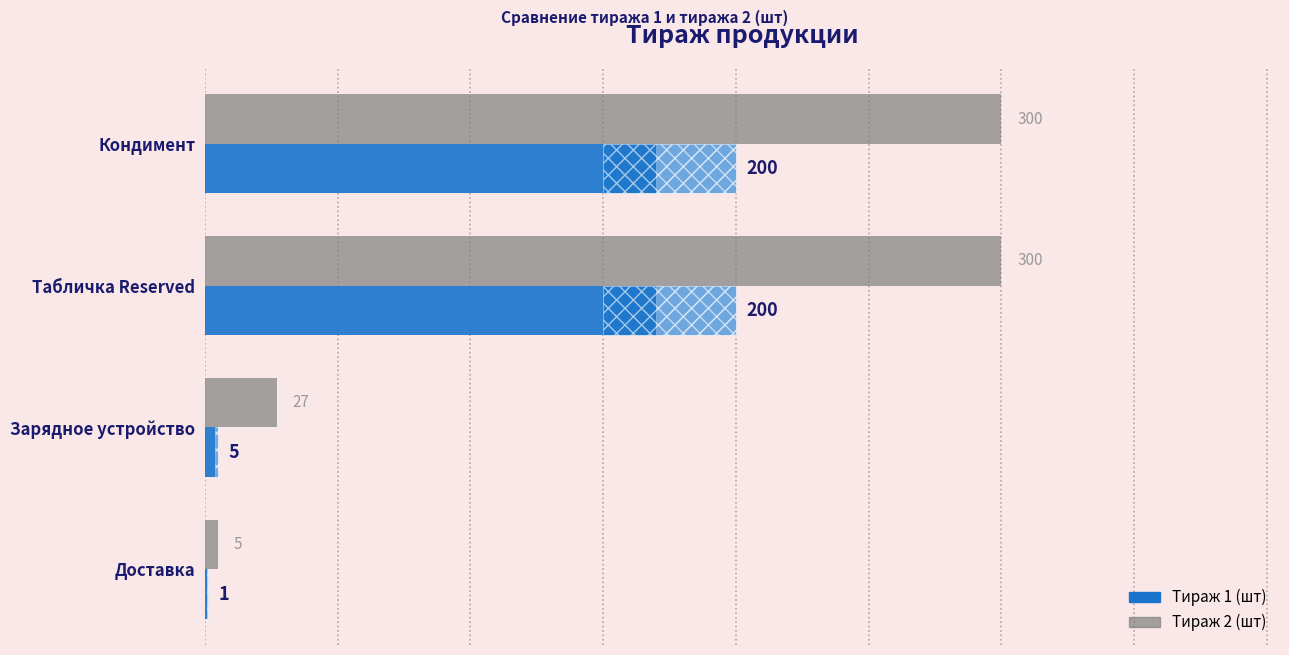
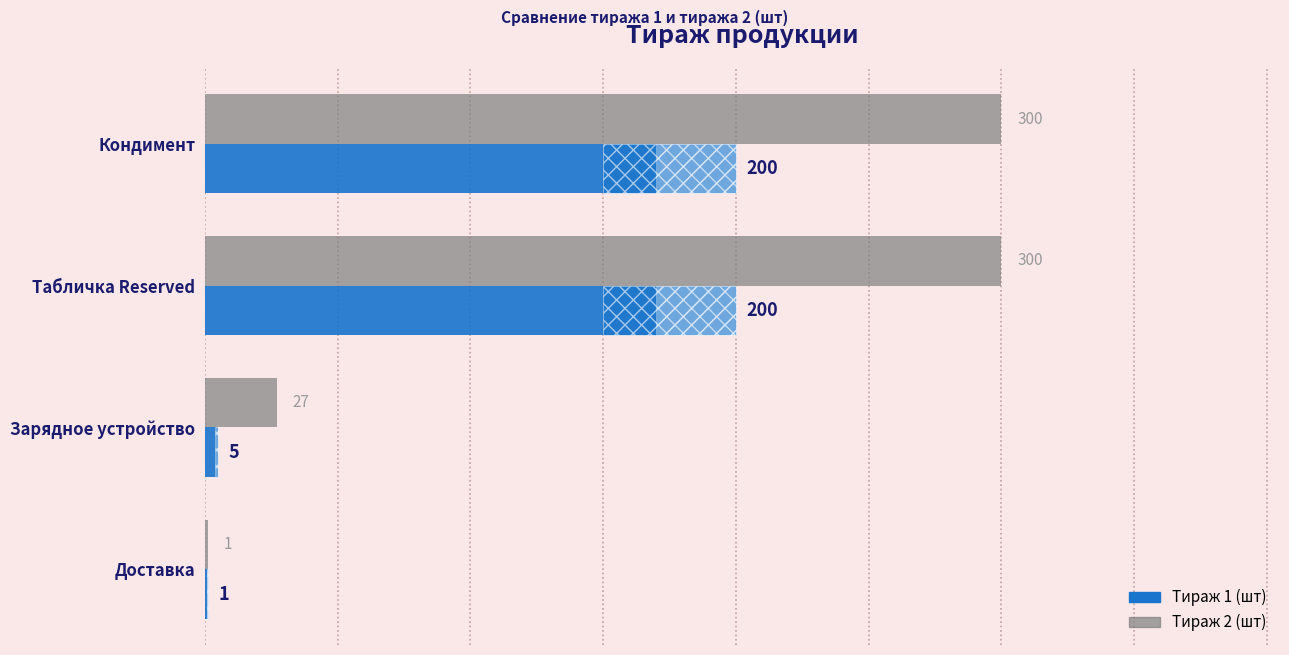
Тираж 2 (шт), Доставка: 5 -> 1
